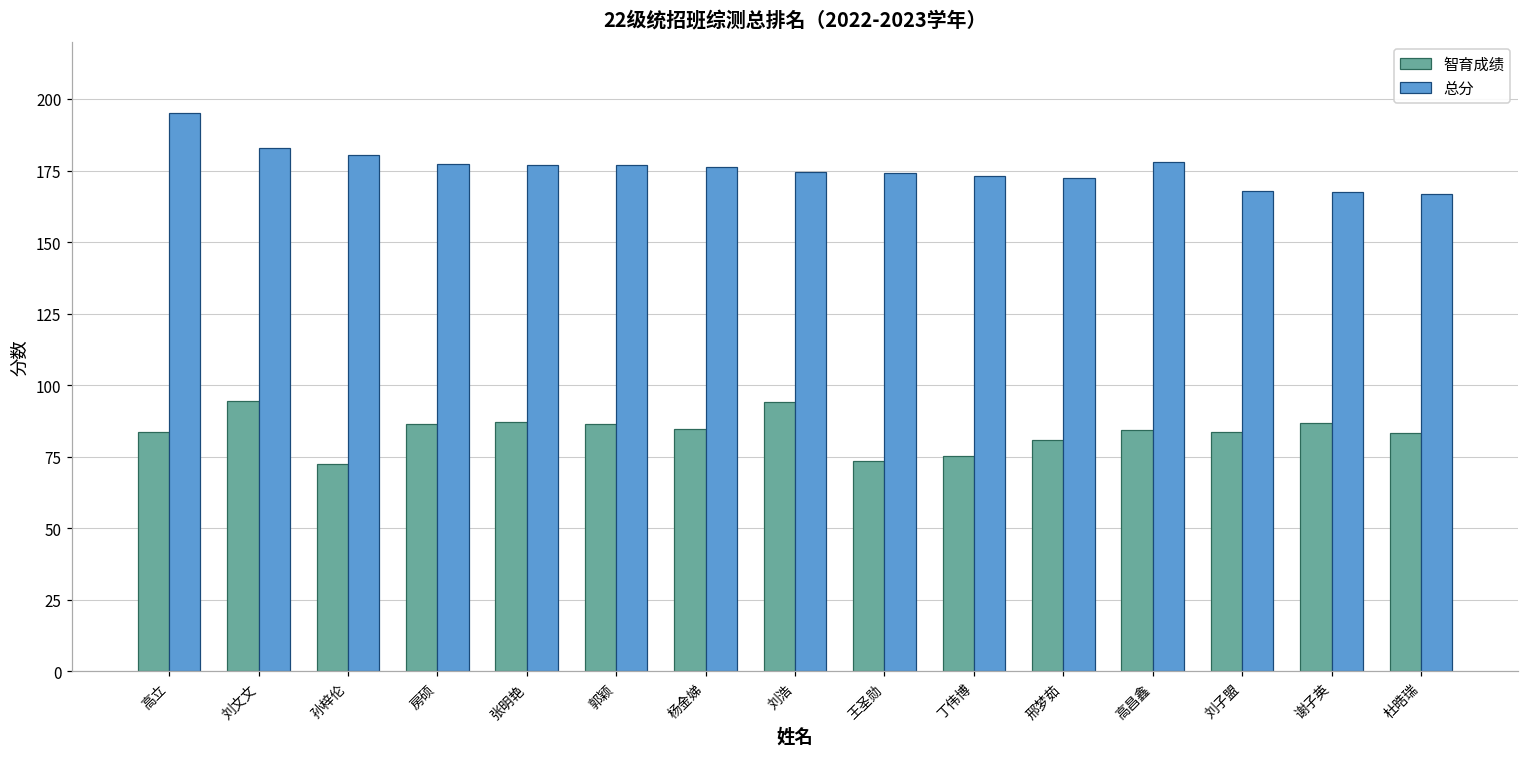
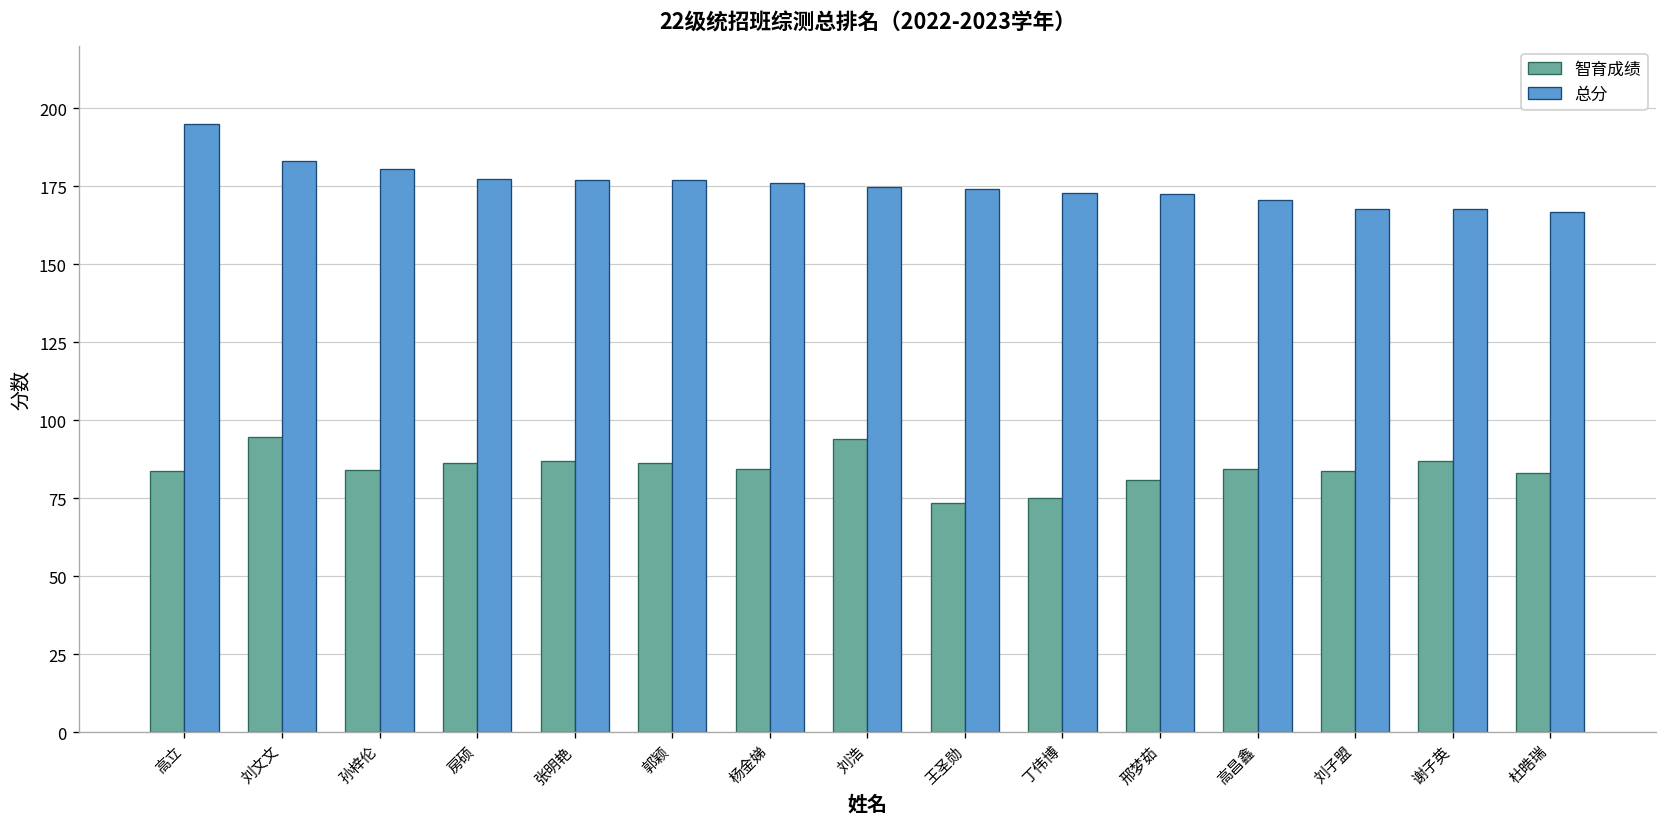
智育成绩, 孙梓伦: 72 -> 84
总分, 高昌鑫: 178 -> 171
